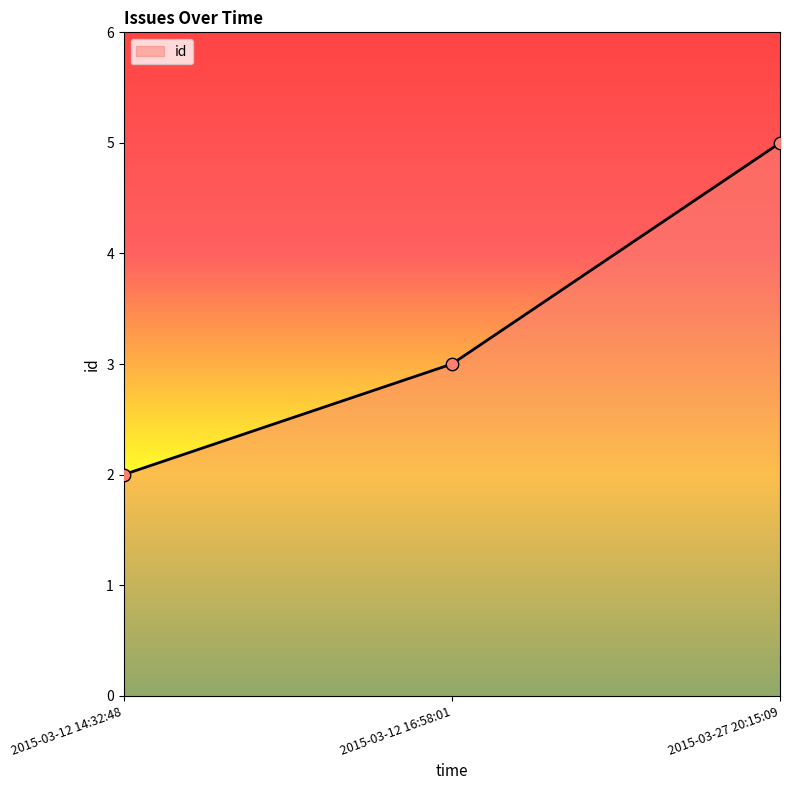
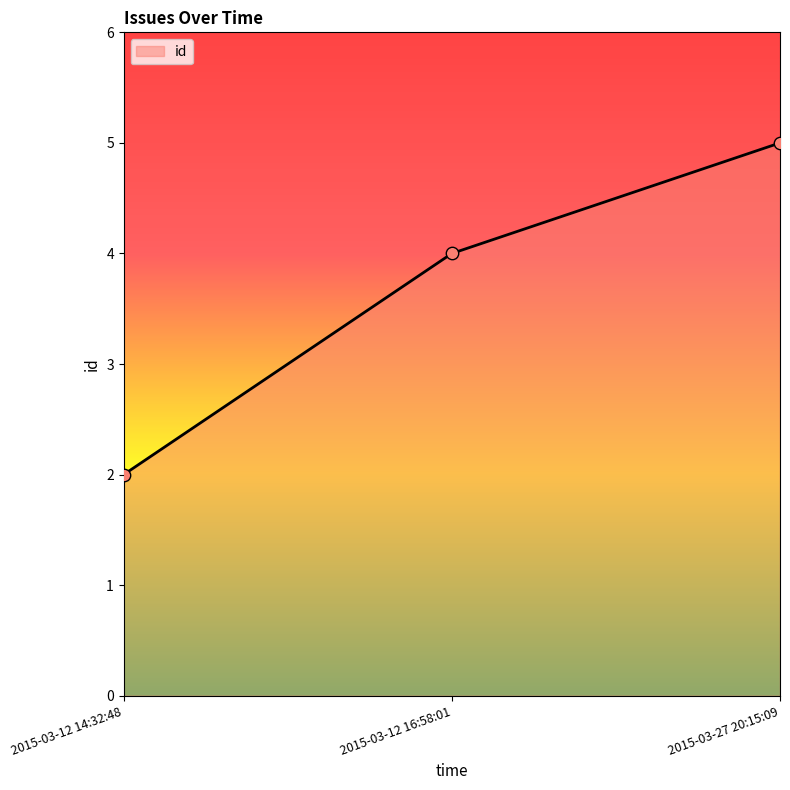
2015-03-12 16:58:01: 3 -> 4
